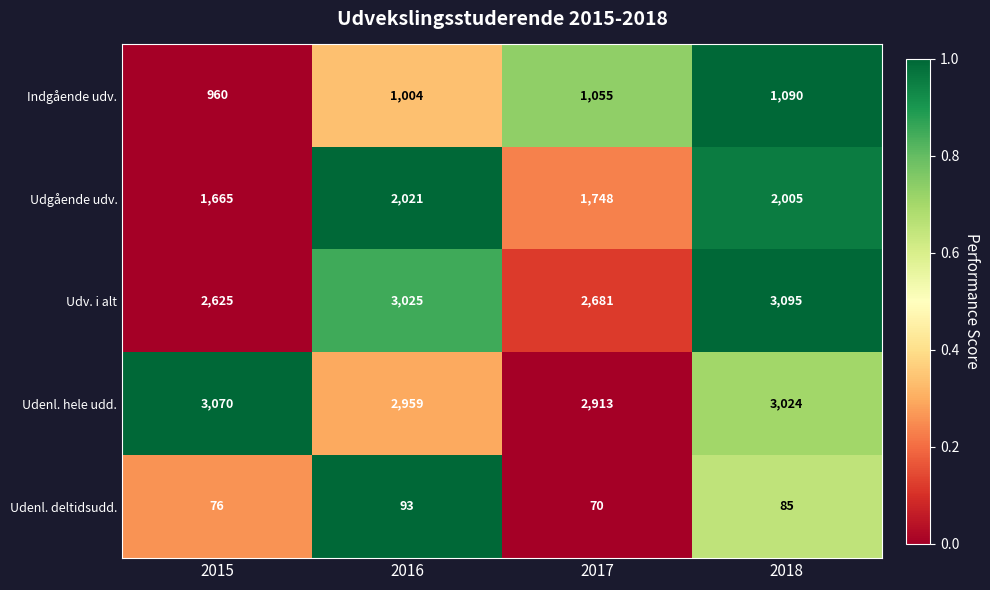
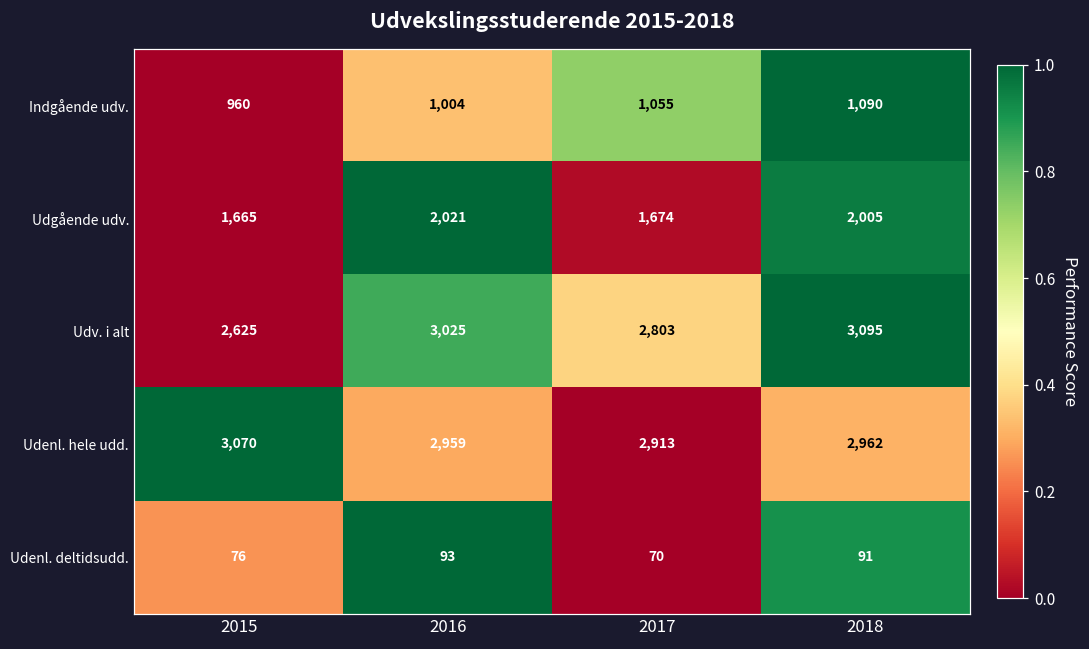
Udgående udv., 2017: 1,748 -> 1,674
Udv. i alt, 2017: 2,681 -> 2,803
Udenl. hele udd., 2018: 3,024 -> 2,962
Udenl. deltidsudd., 2018: 85 -> 91
